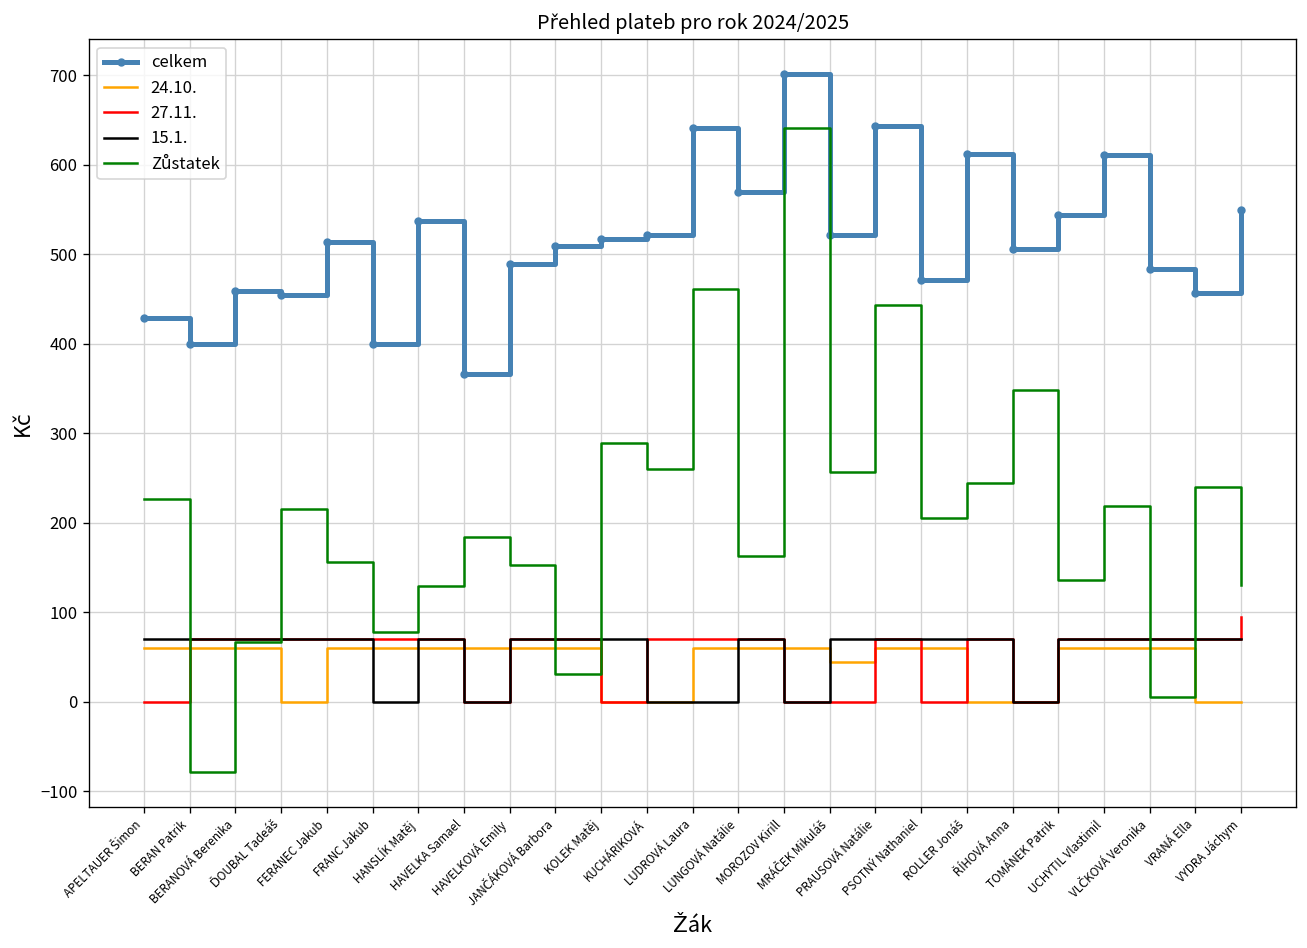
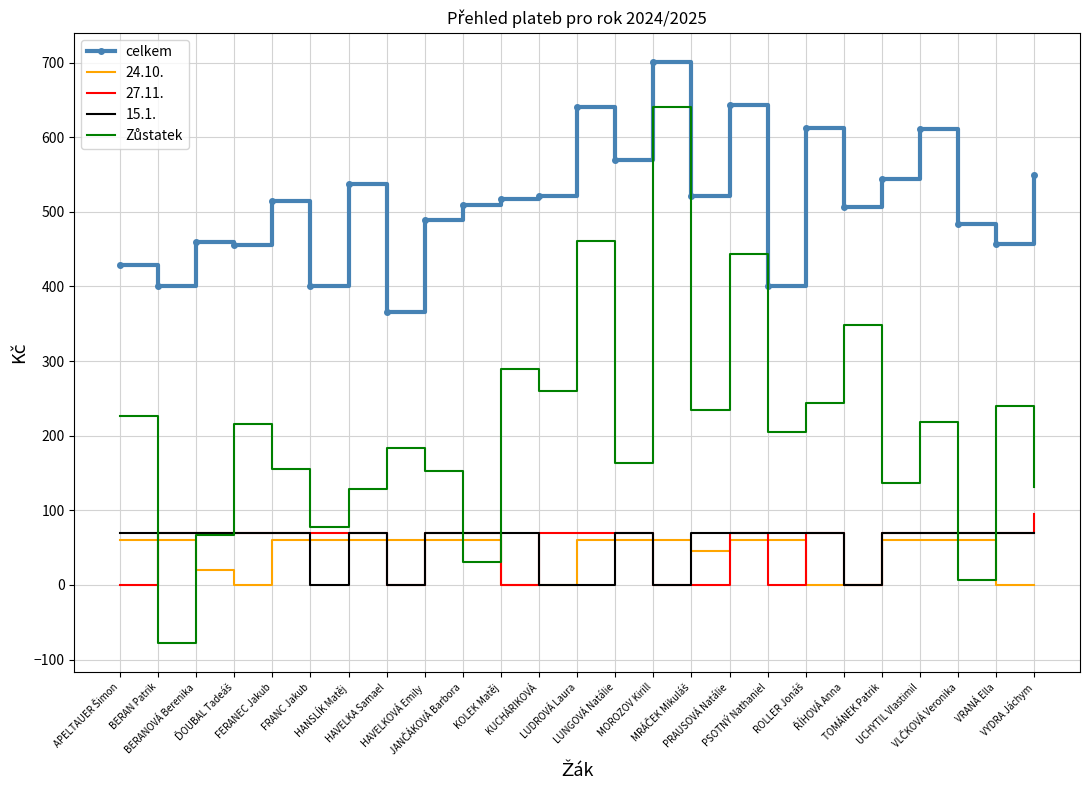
24.10., BERANOVÁ Berenika: 60 -> 20
Zůstatek, MRÁČEK Mikuláš: 260 -> 240
celkem, PSOTNÝ Nathaniel: 470 -> 400
